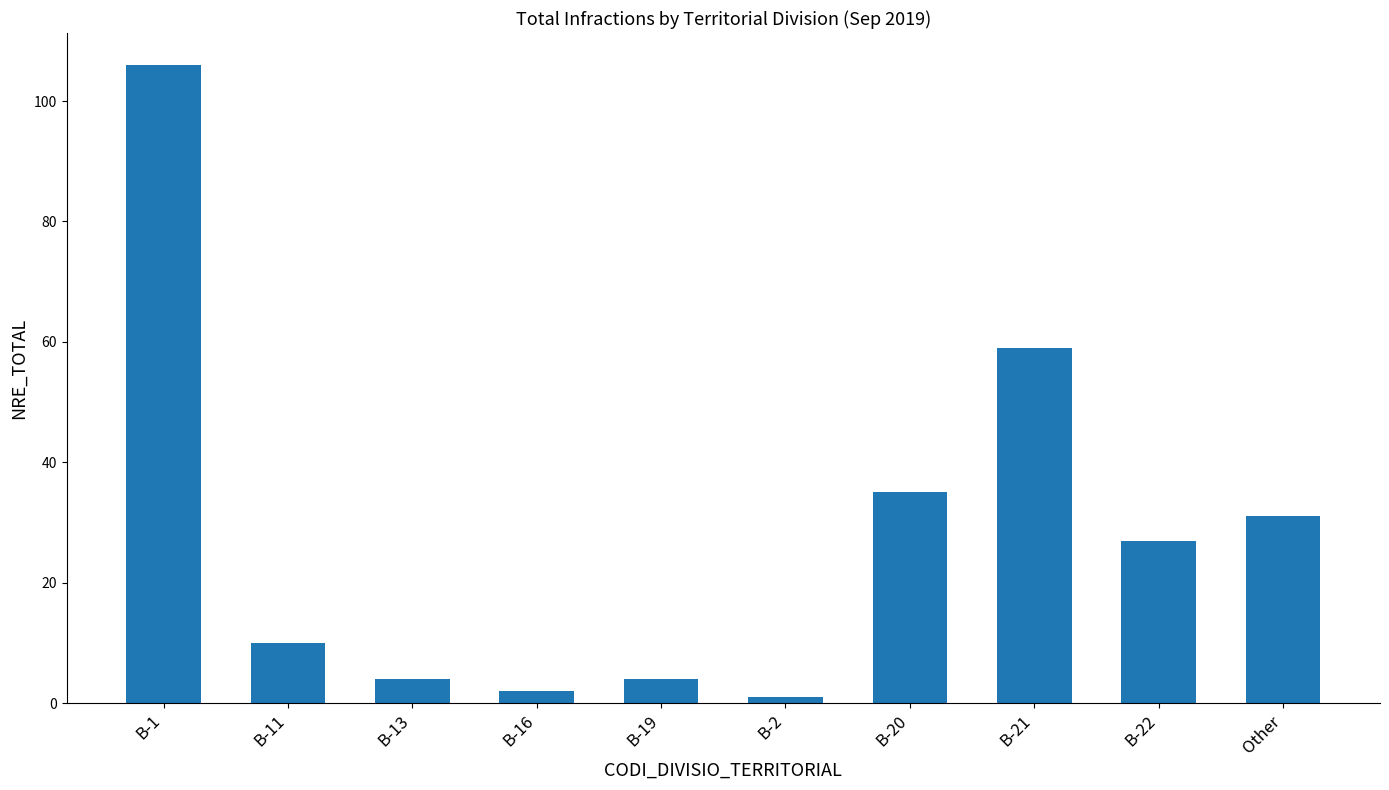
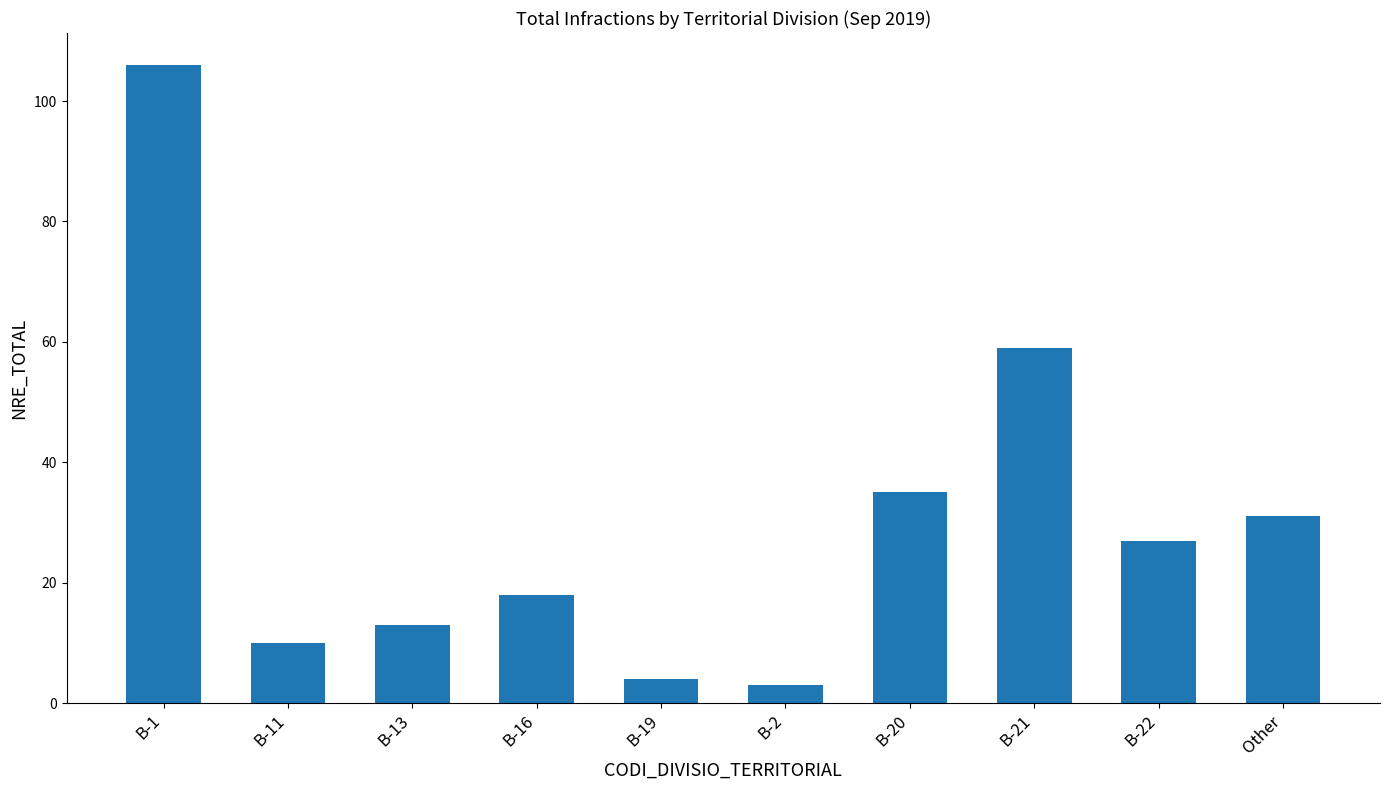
B-13: 4 -> 13
B-16: 2 -> 18
B-2: 1 -> 3
